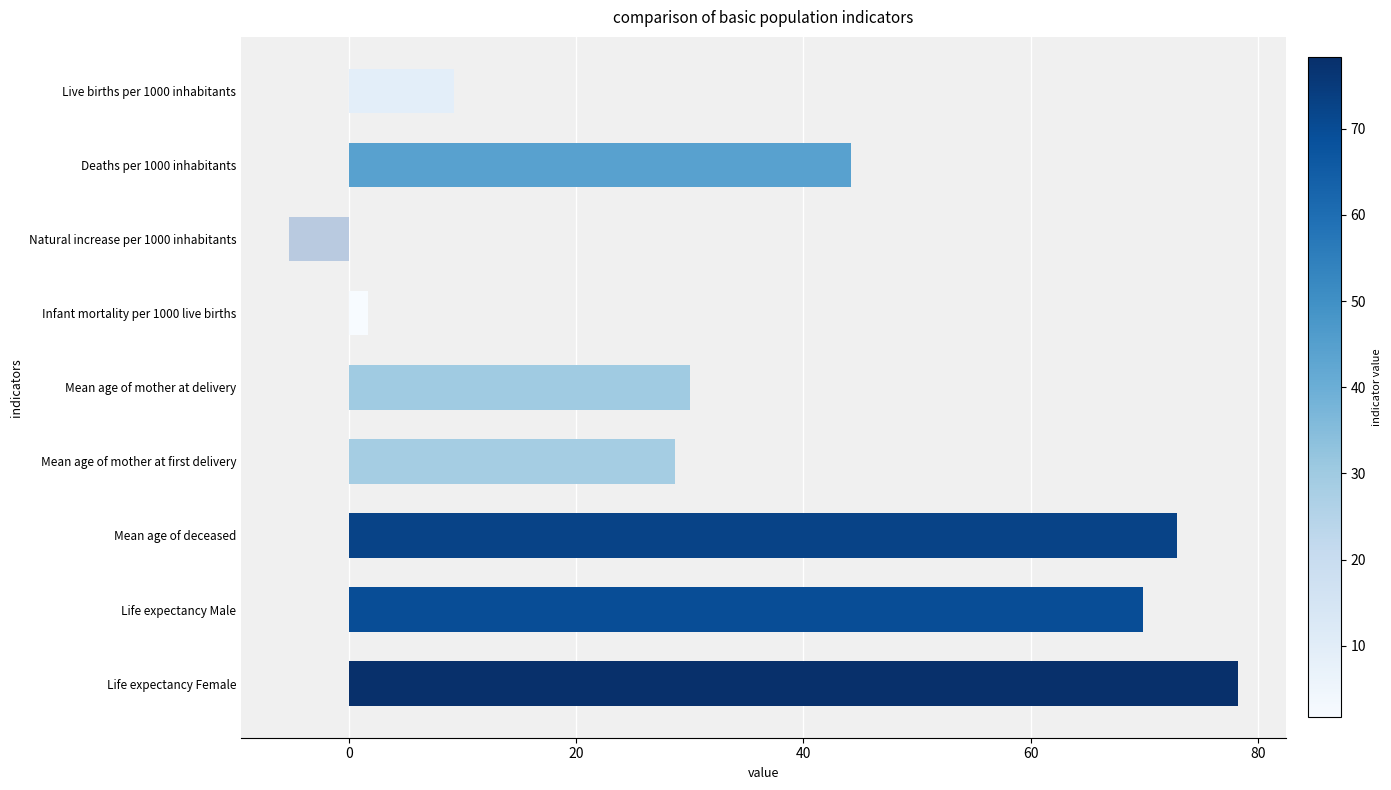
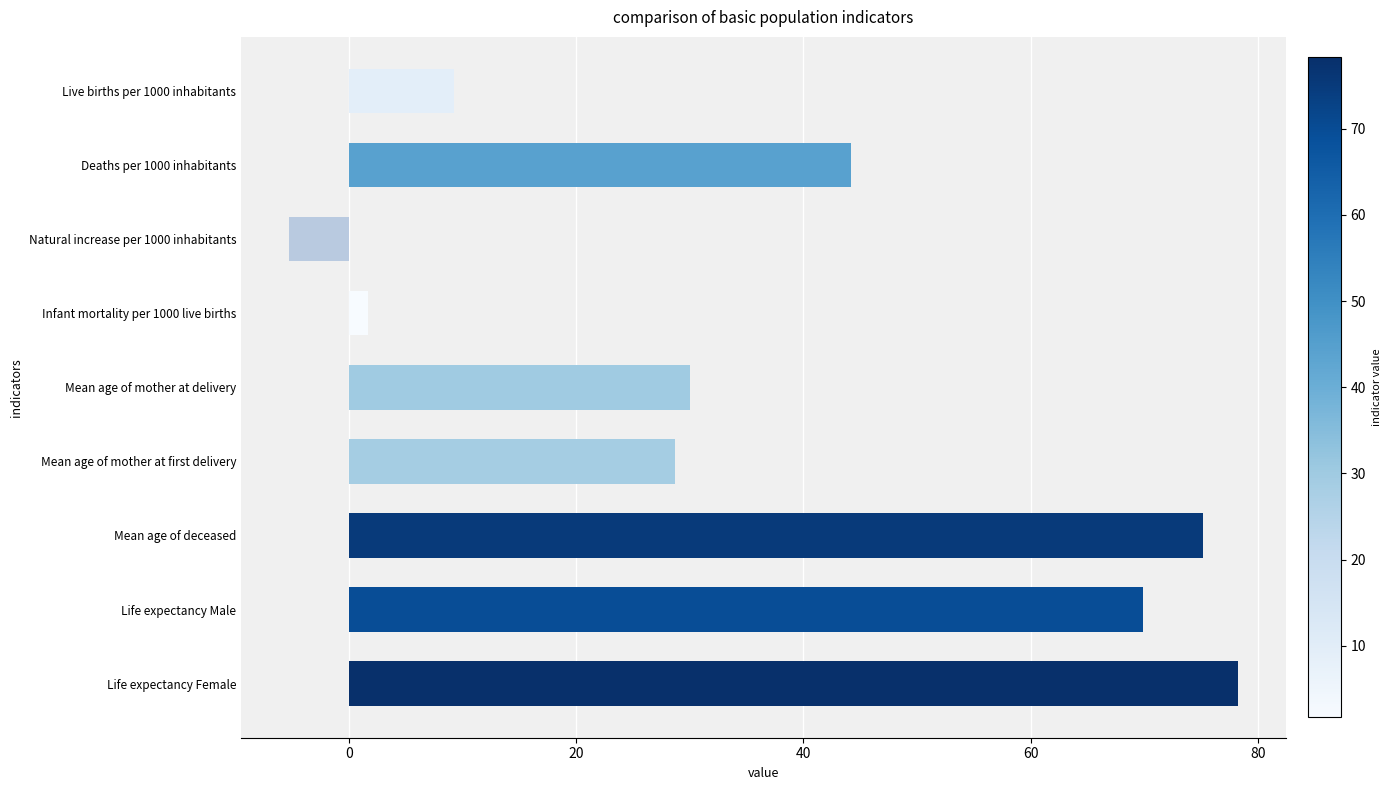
Mean age of deceased: 72.9 -> 75.1
